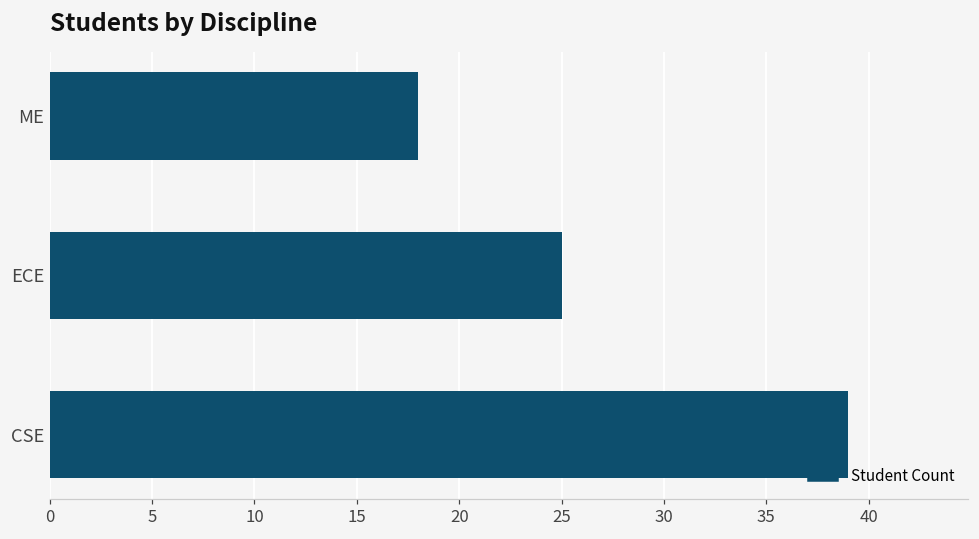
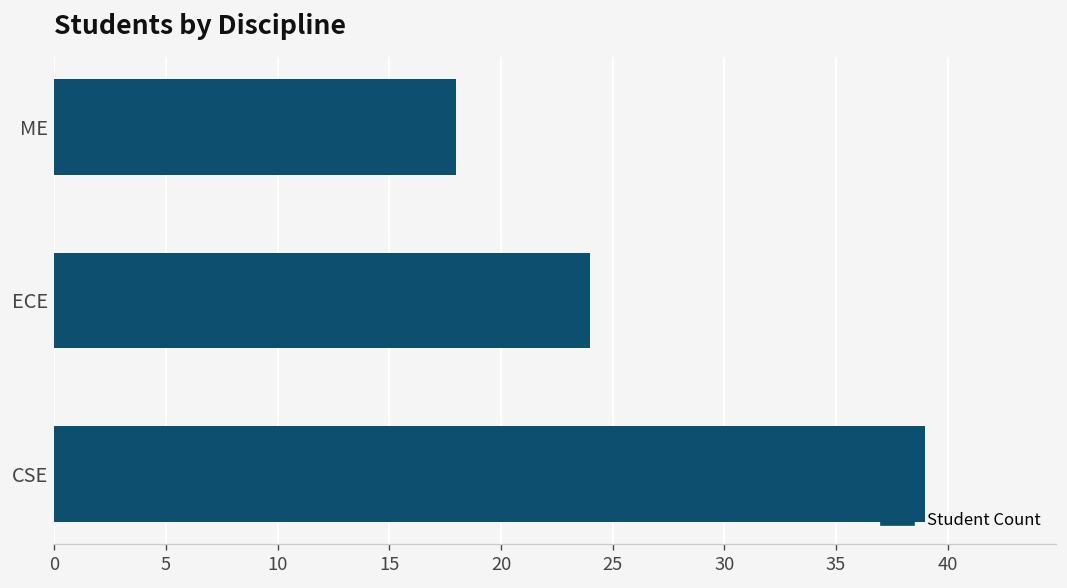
ECE: 25 -> 24
